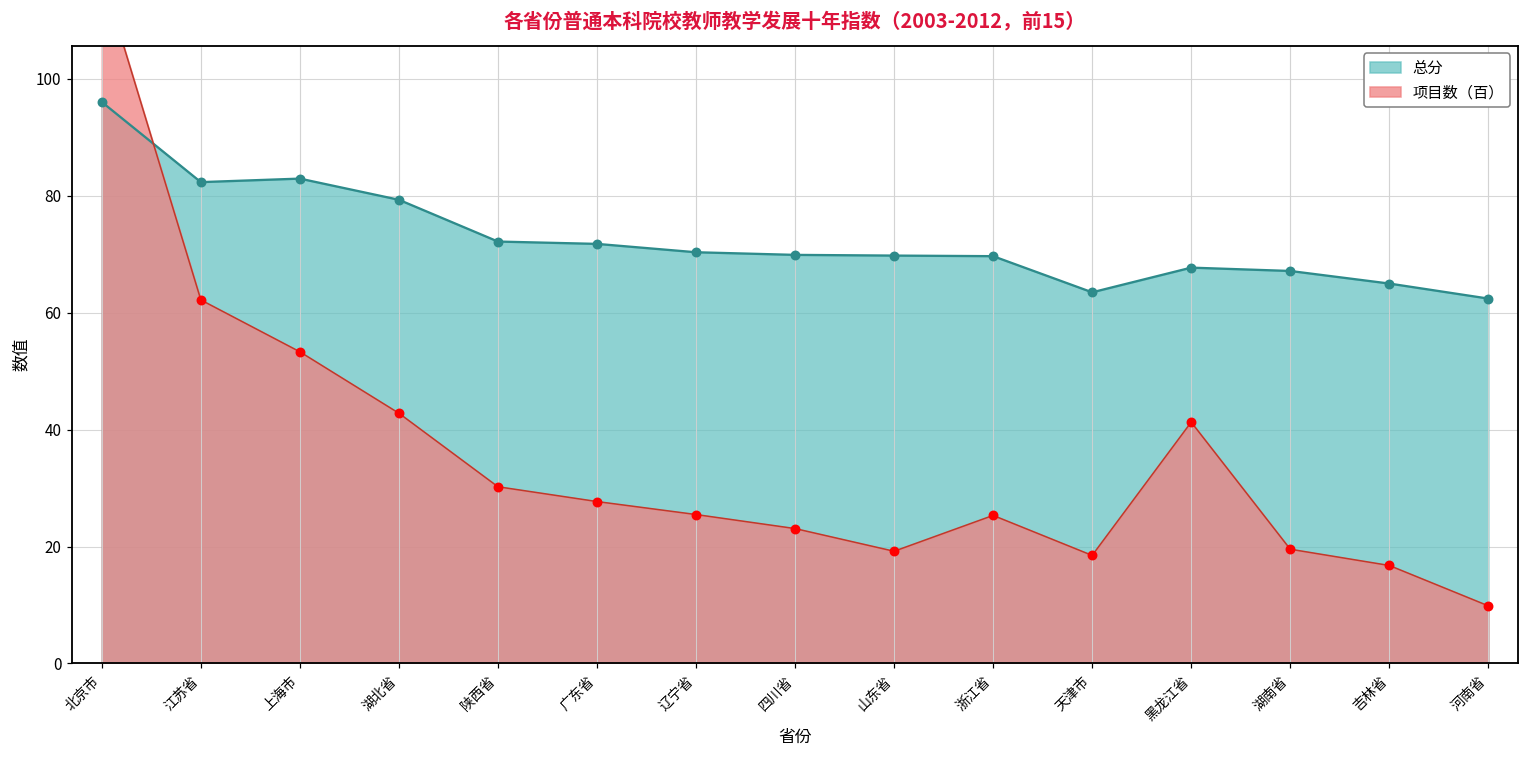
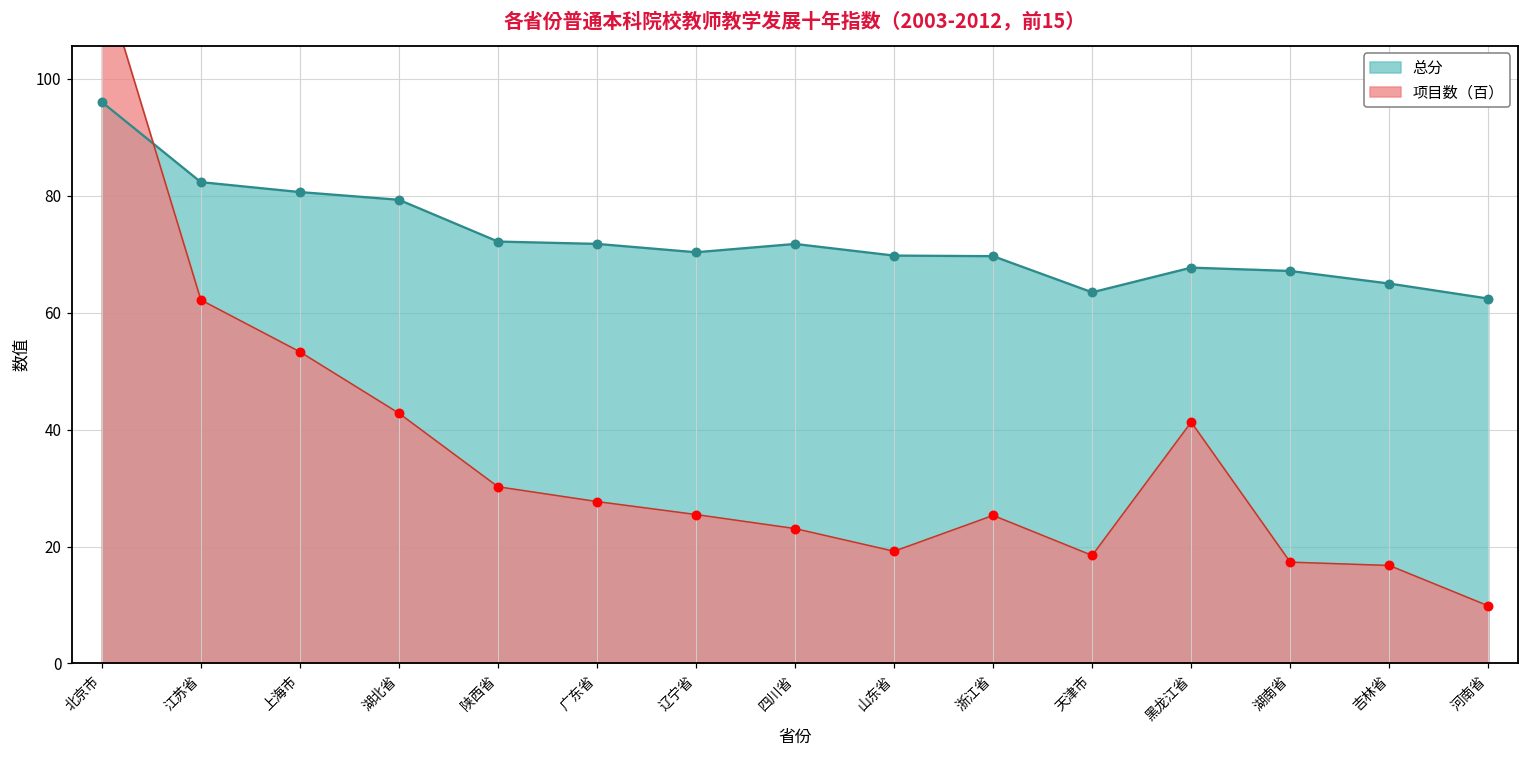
总分, 上海市: 83 -> 81
总分, 四川省: 70 -> 72
项目数（百）, 湖南省: 20 -> 17
